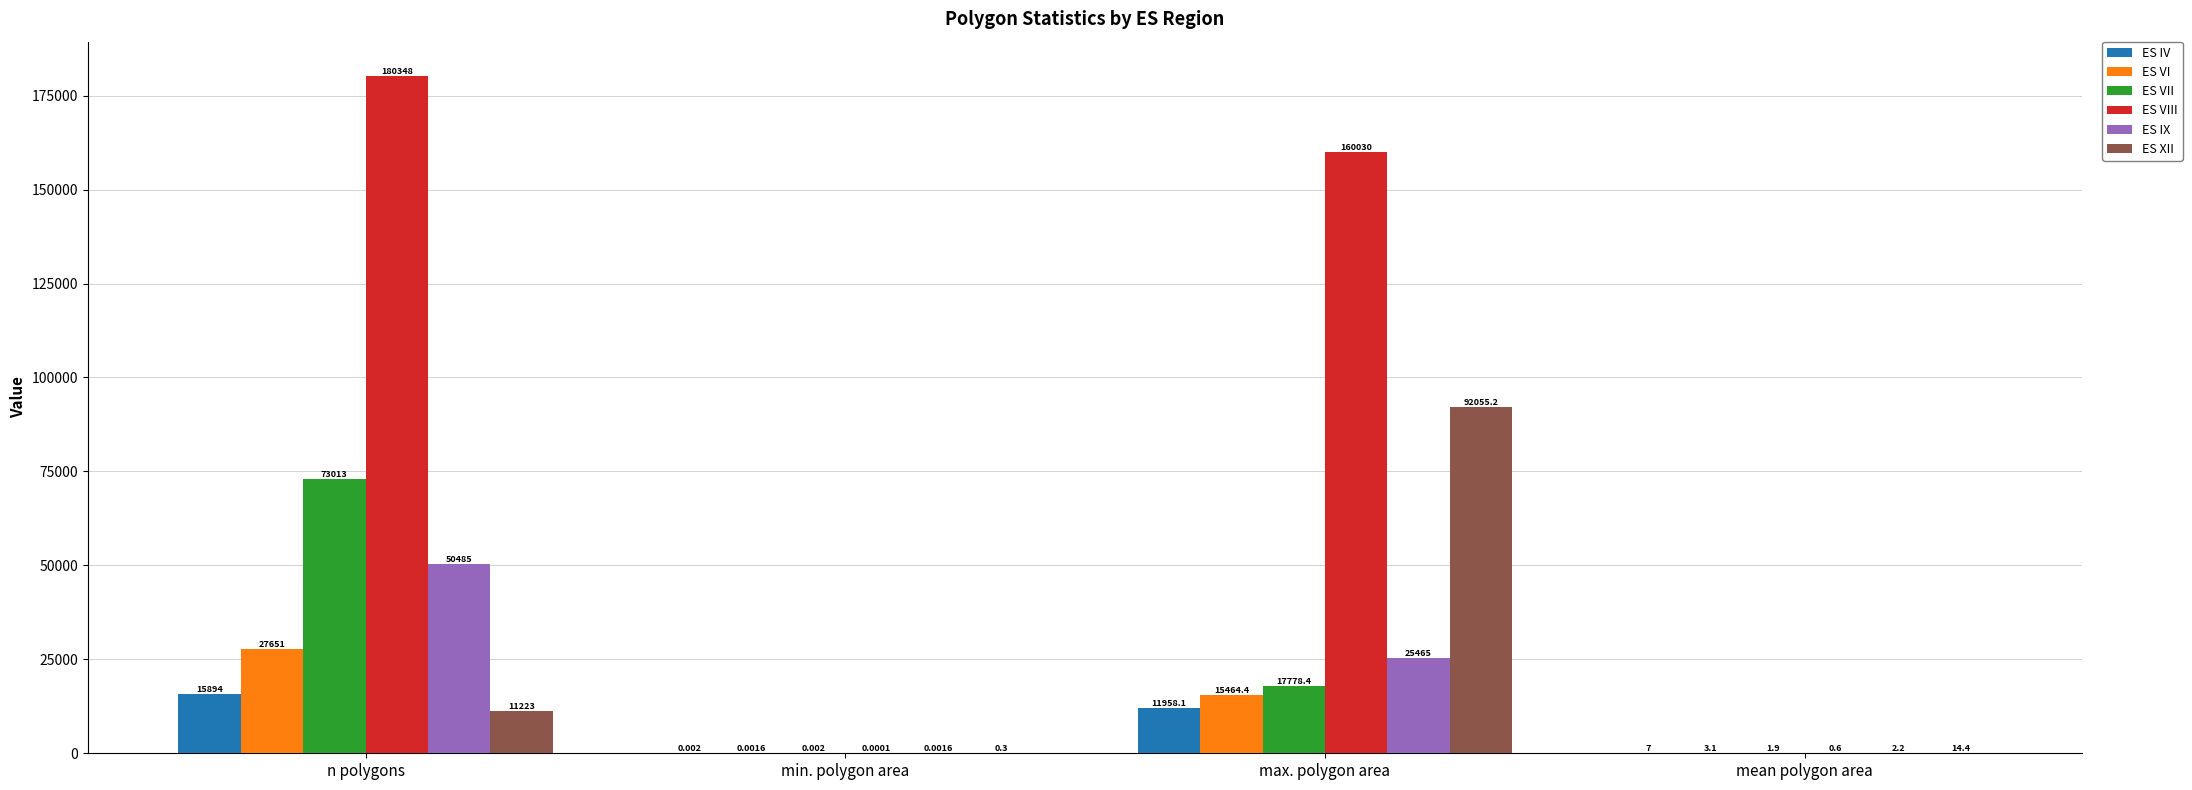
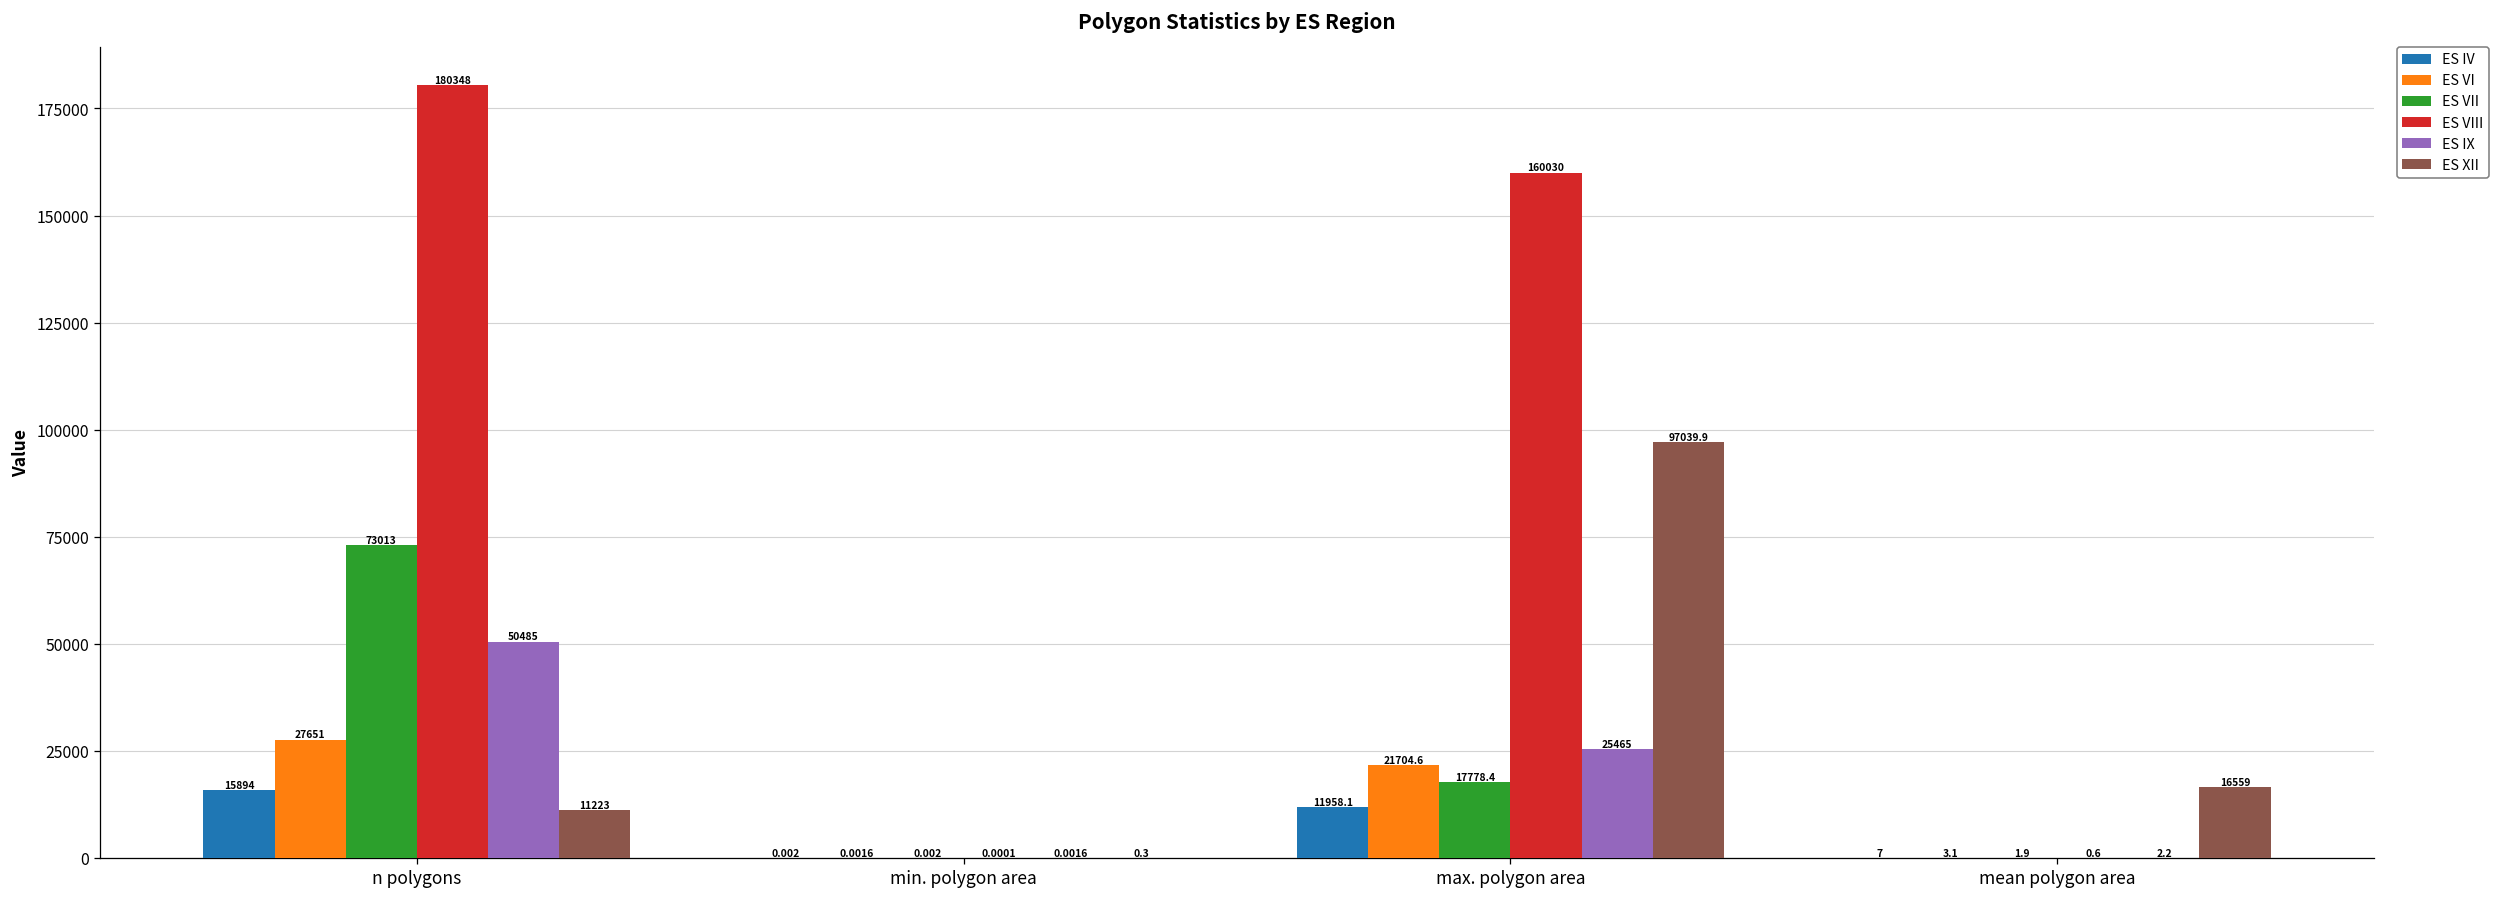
ES VI, max. polygon area: 15464.4 -> 21704.6
ES XII, max. polygon area: 92055.2 -> 97039.9
ES XII, mean polygon area: 14.4 -> 16559
